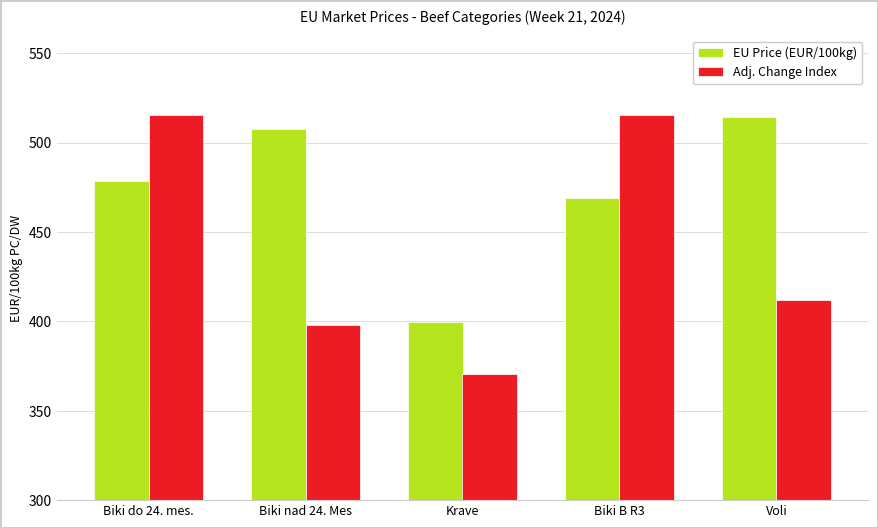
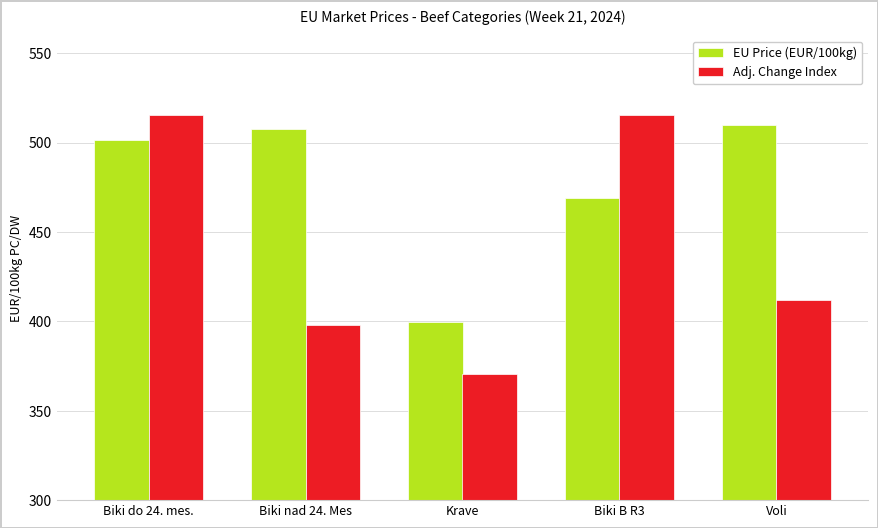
EU Price (EUR/100kg), Biki do 24. mes.: 479 -> 502
EU Price (EUR/100kg), Voli: 514 -> 510
